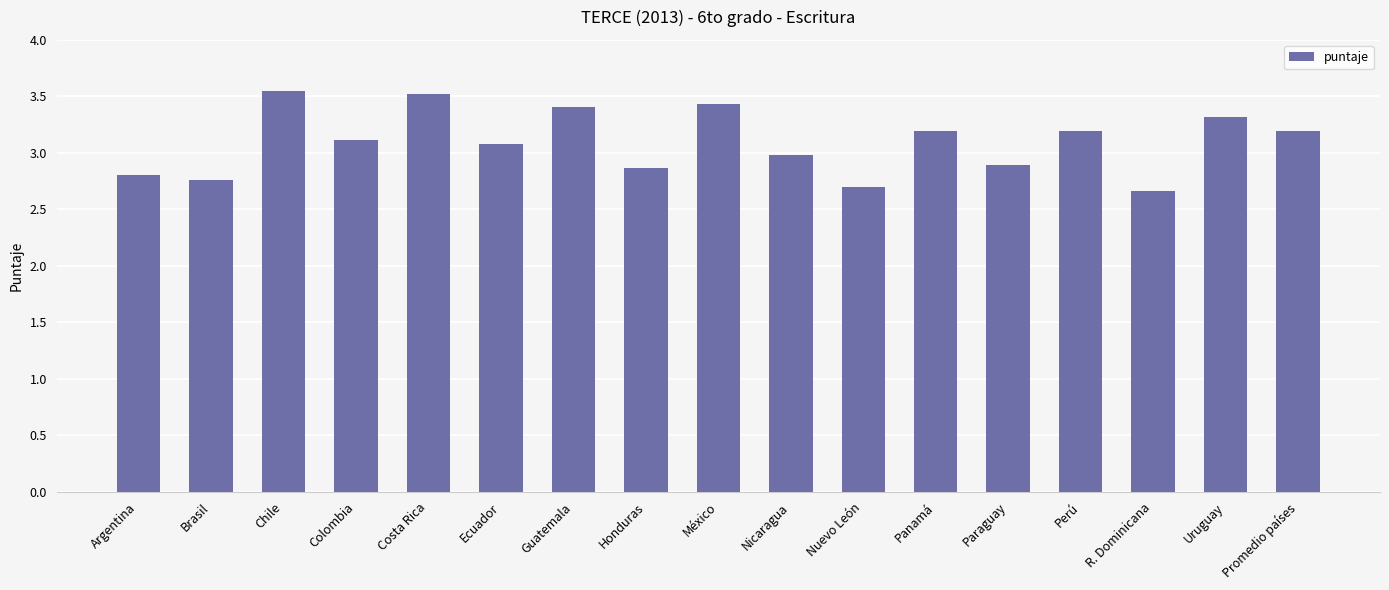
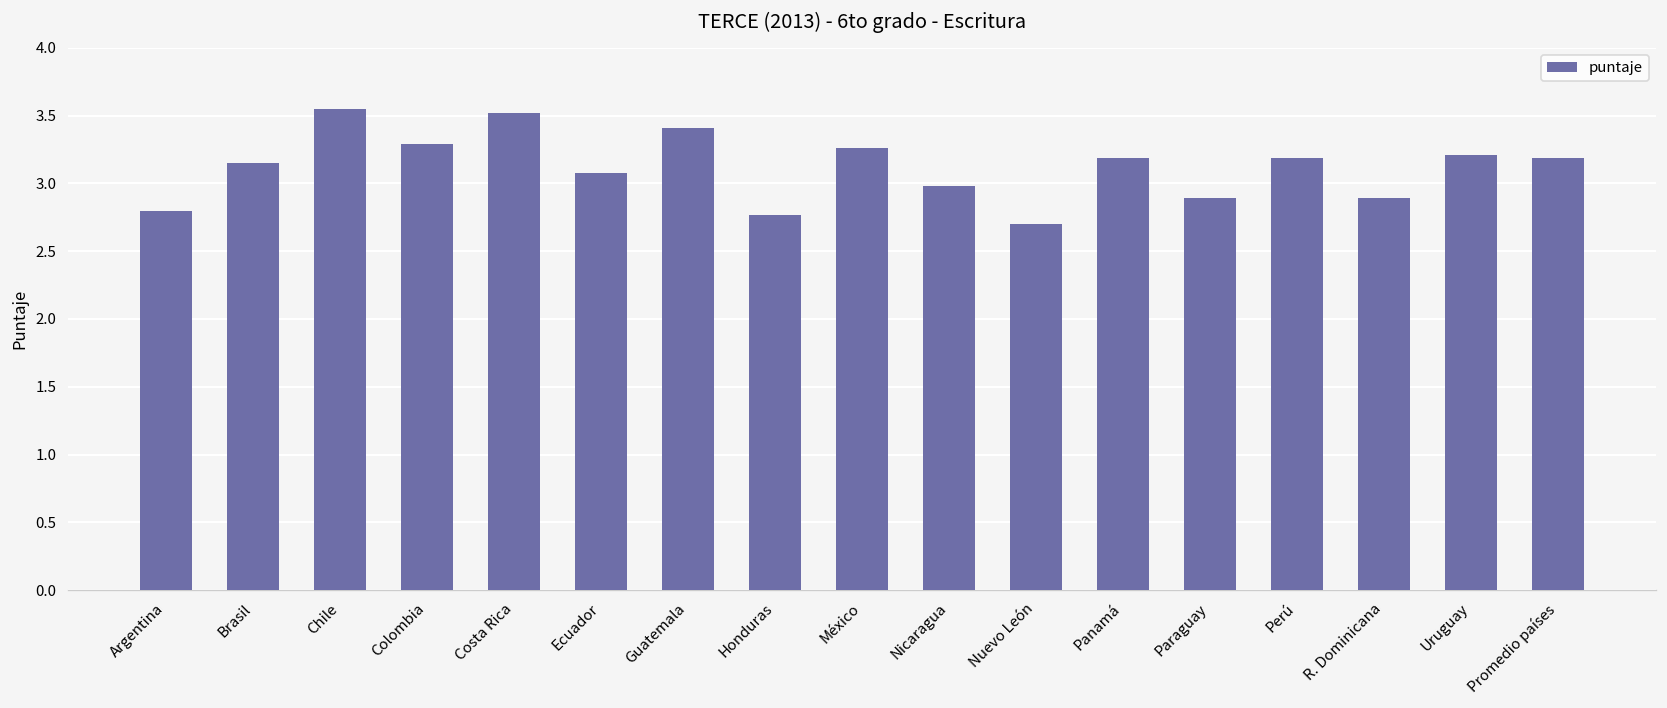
Brasil: 2.76 -> 3.15
Colombia: 3.11 -> 3.29
Honduras: 2.87 -> 2.77
México: 3.43 -> 3.26
R. Dominicana: 2.66 -> 2.89
Uruguay: 3.32 -> 3.21
